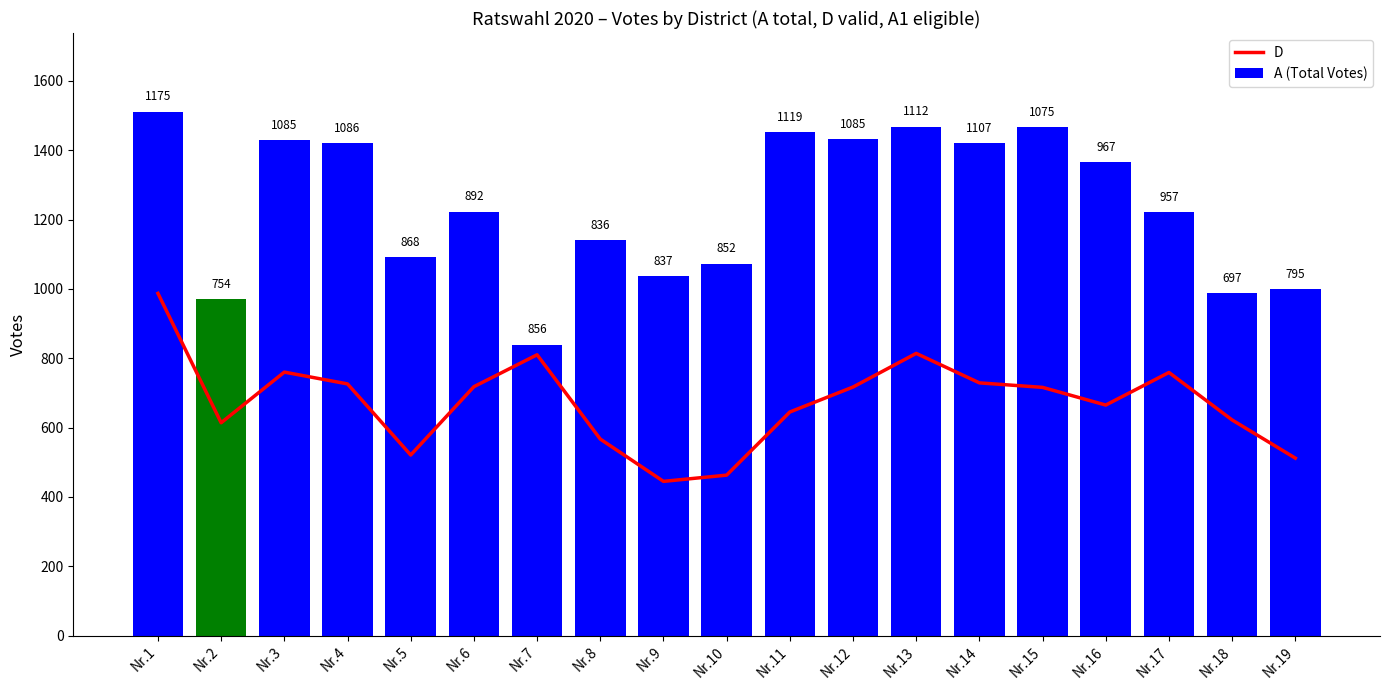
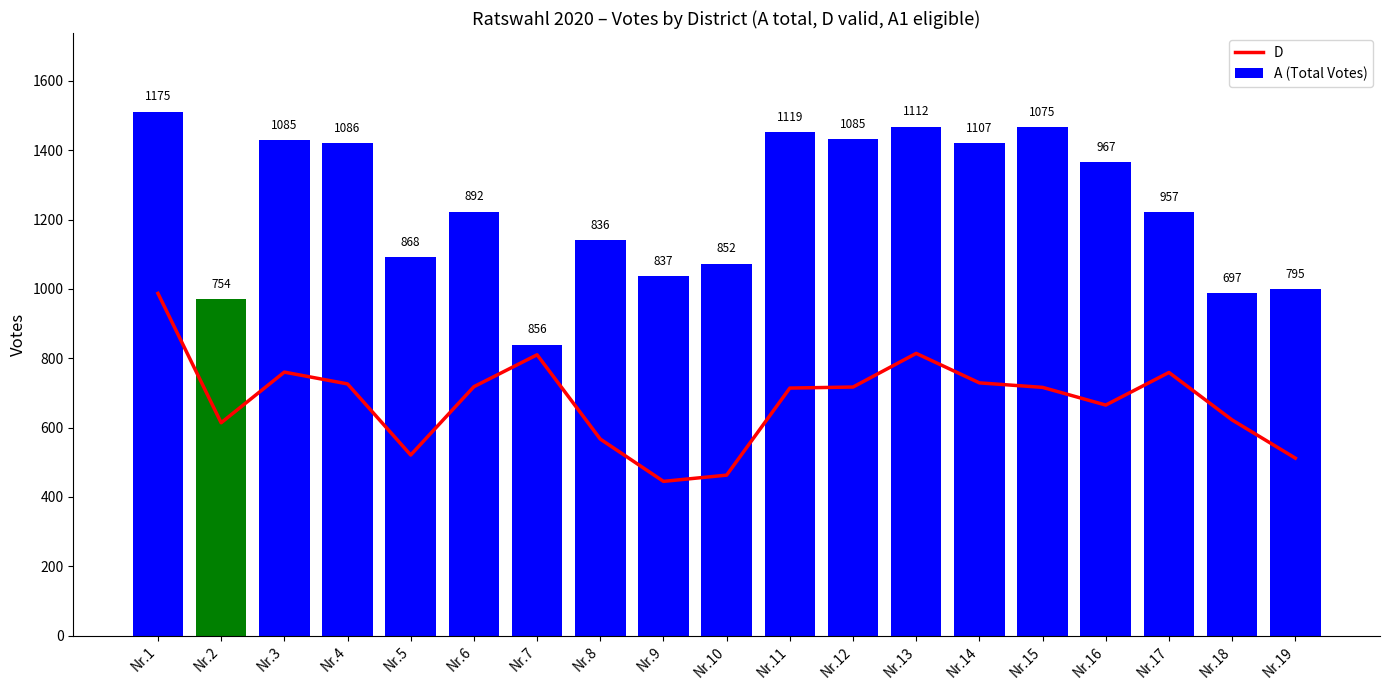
D, Nr.11: 650 -> 710
